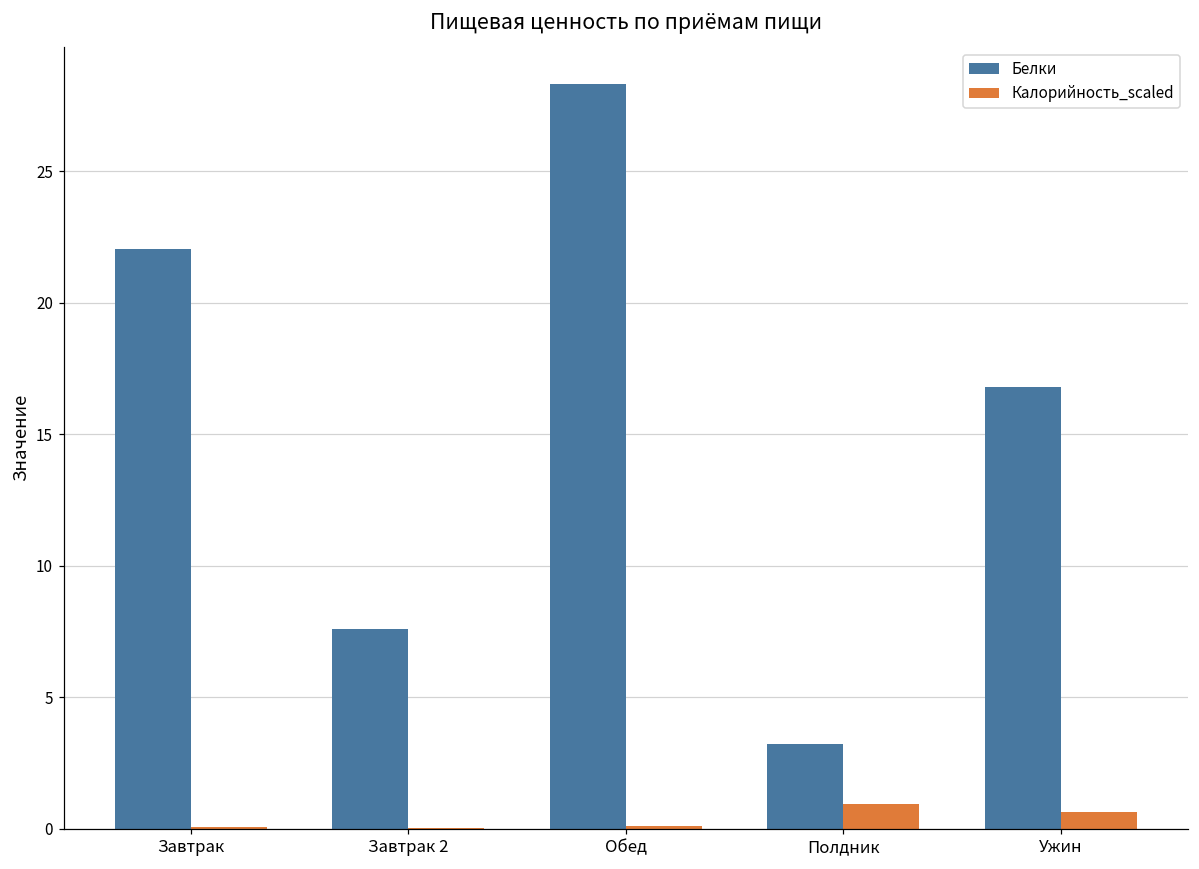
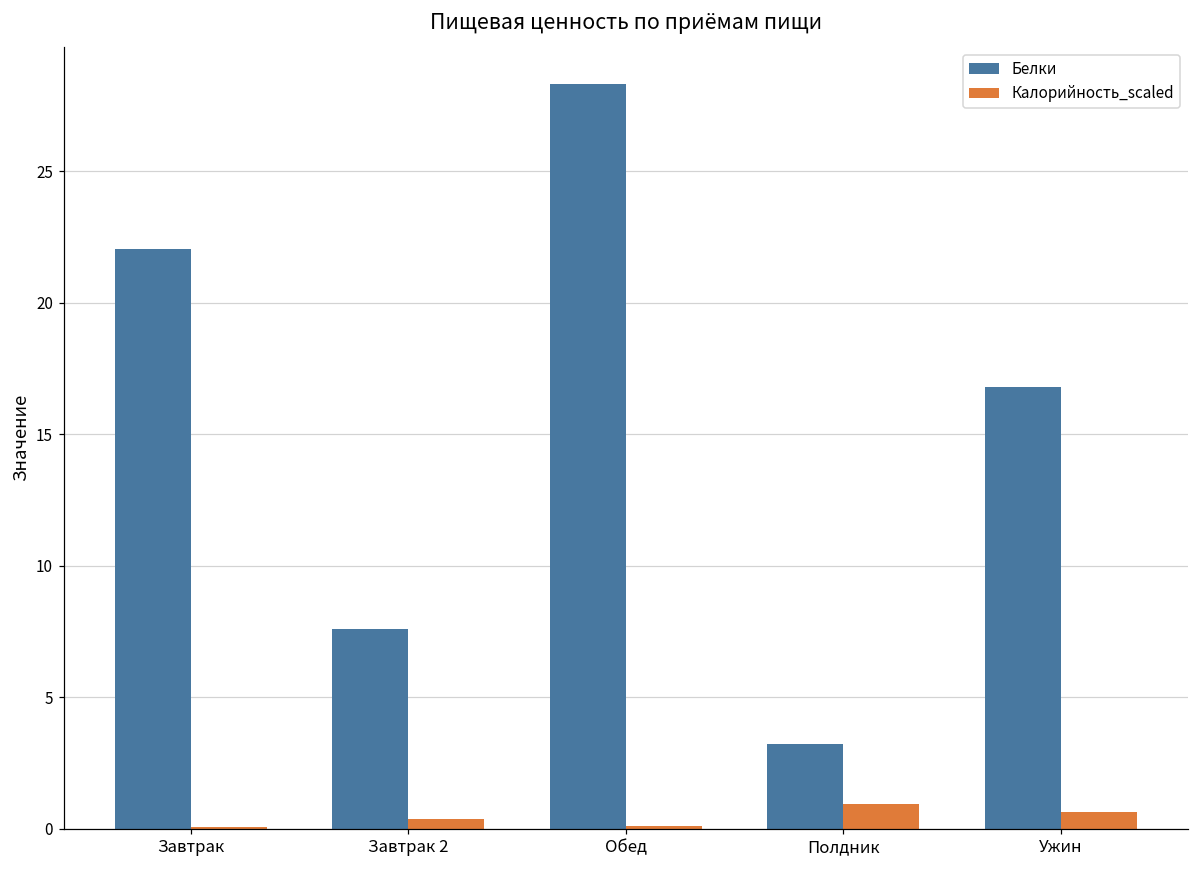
Калорийность_scaled, Завтрак 2: 0.0 -> 0.4
